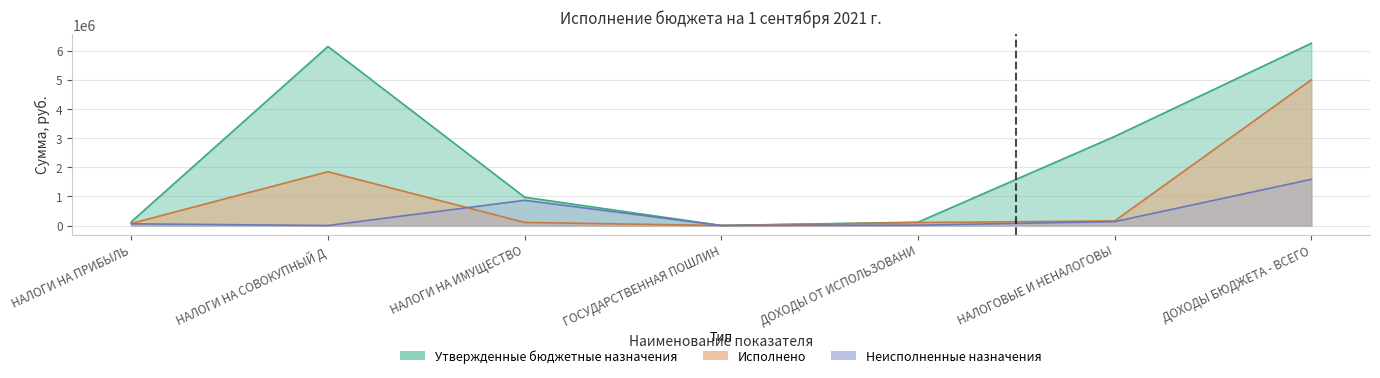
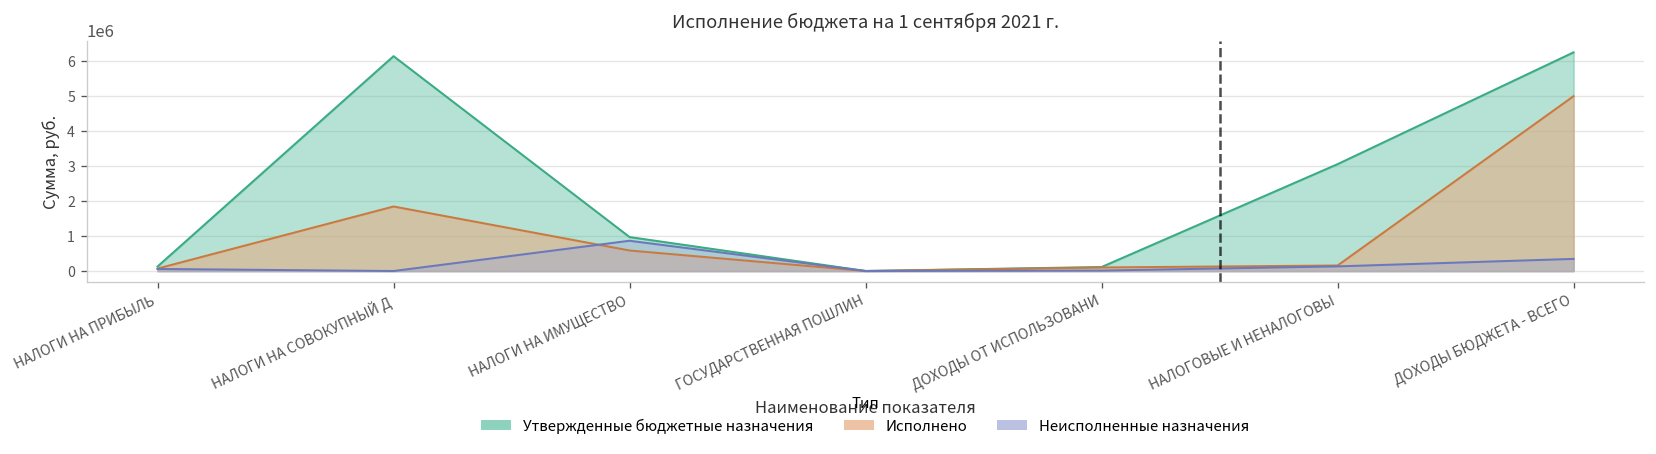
Исполнено, НАЛОГИ НА ИМУЩЕСТВО: 100000 -> 600000
Неисполненные назначения, ДОХОДЫ БЮДЖЕТА - ВСЕГО: 1600000 -> 300000
